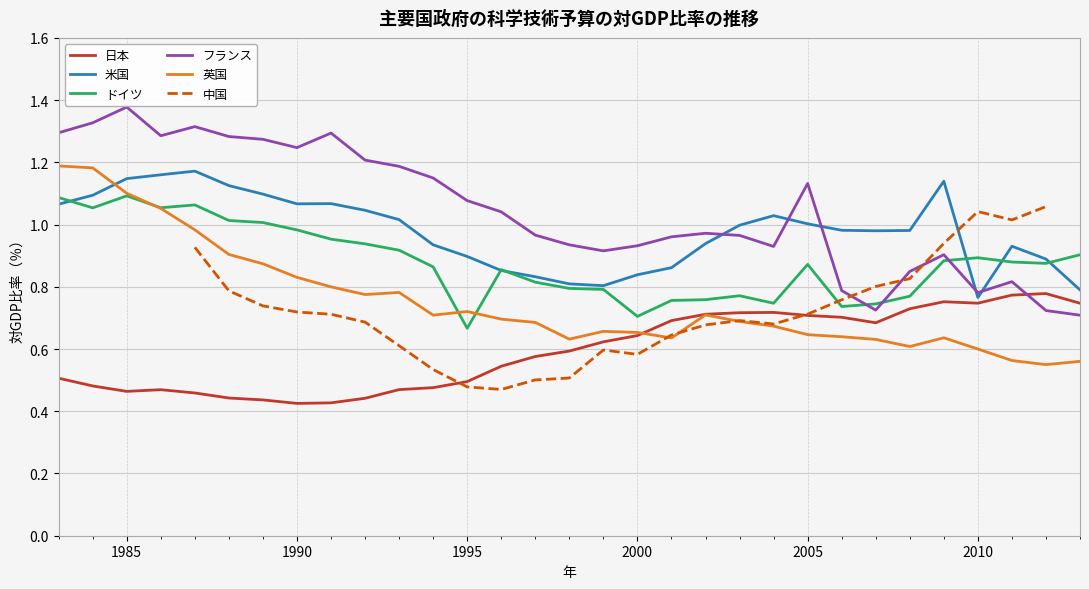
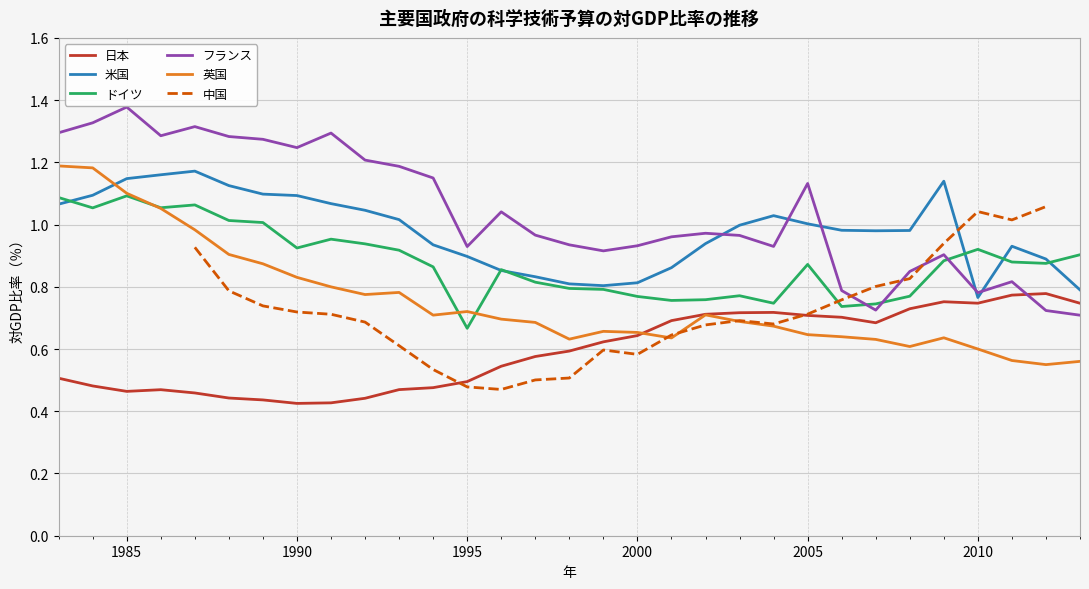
米国, 1990: 1.07 -> 1.09
ドイツ, 1990: 0.98 -> 0.92
フランス, 1995: 1.08 -> 0.93
米国, 2000: 0.84 -> 0.81
ドイツ, 2000: 0.70 -> 0.77
ドイツ, 2010: 0.89 -> 0.92
